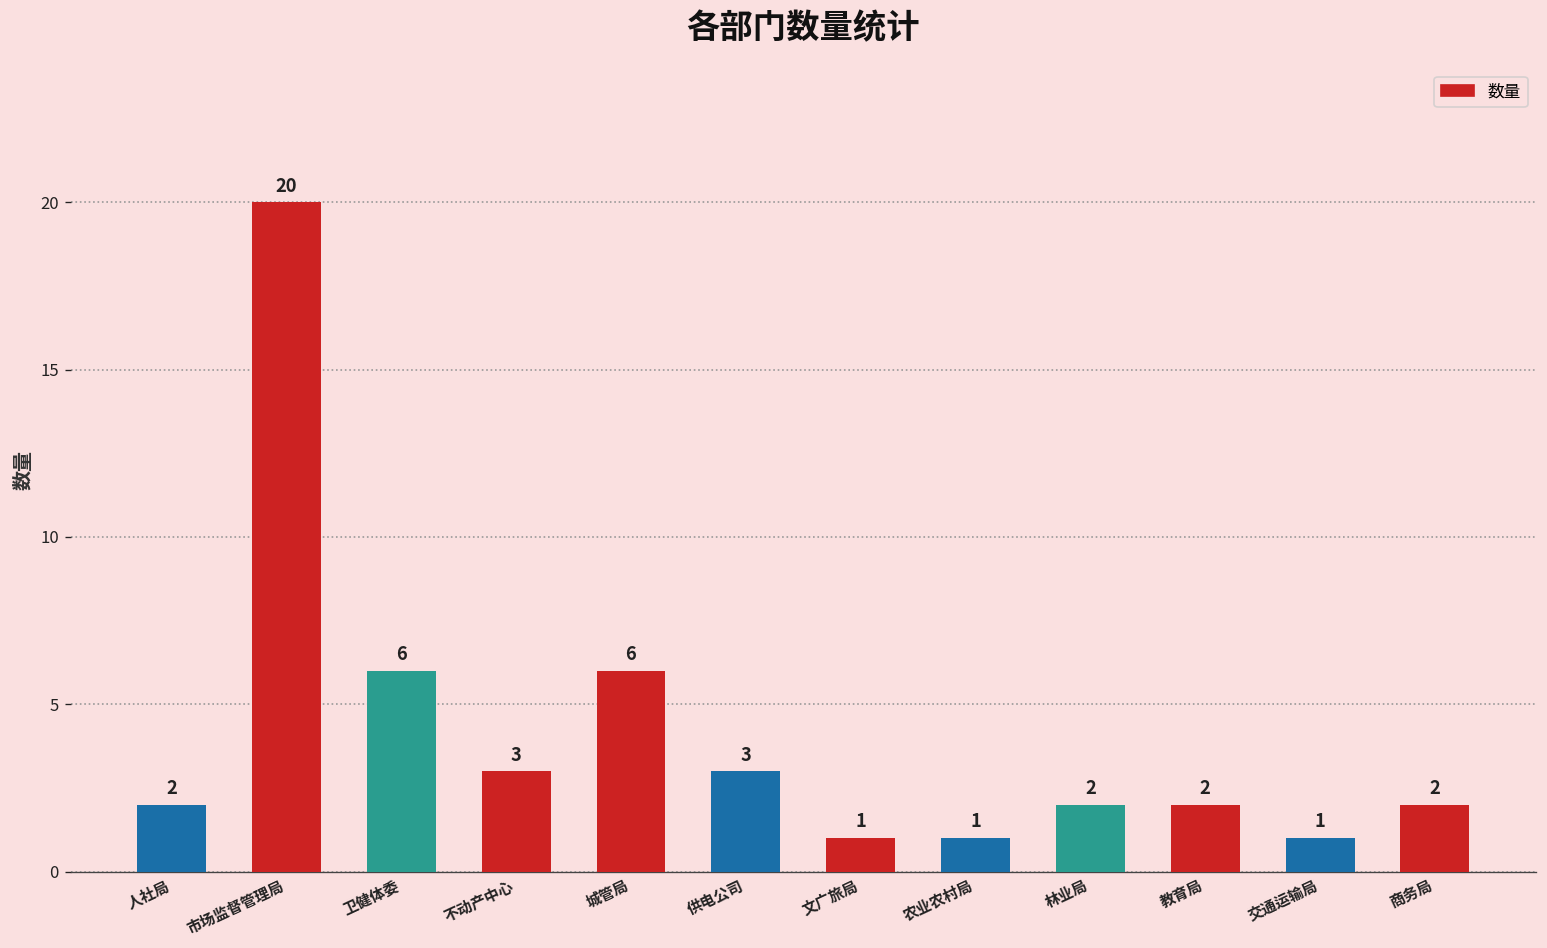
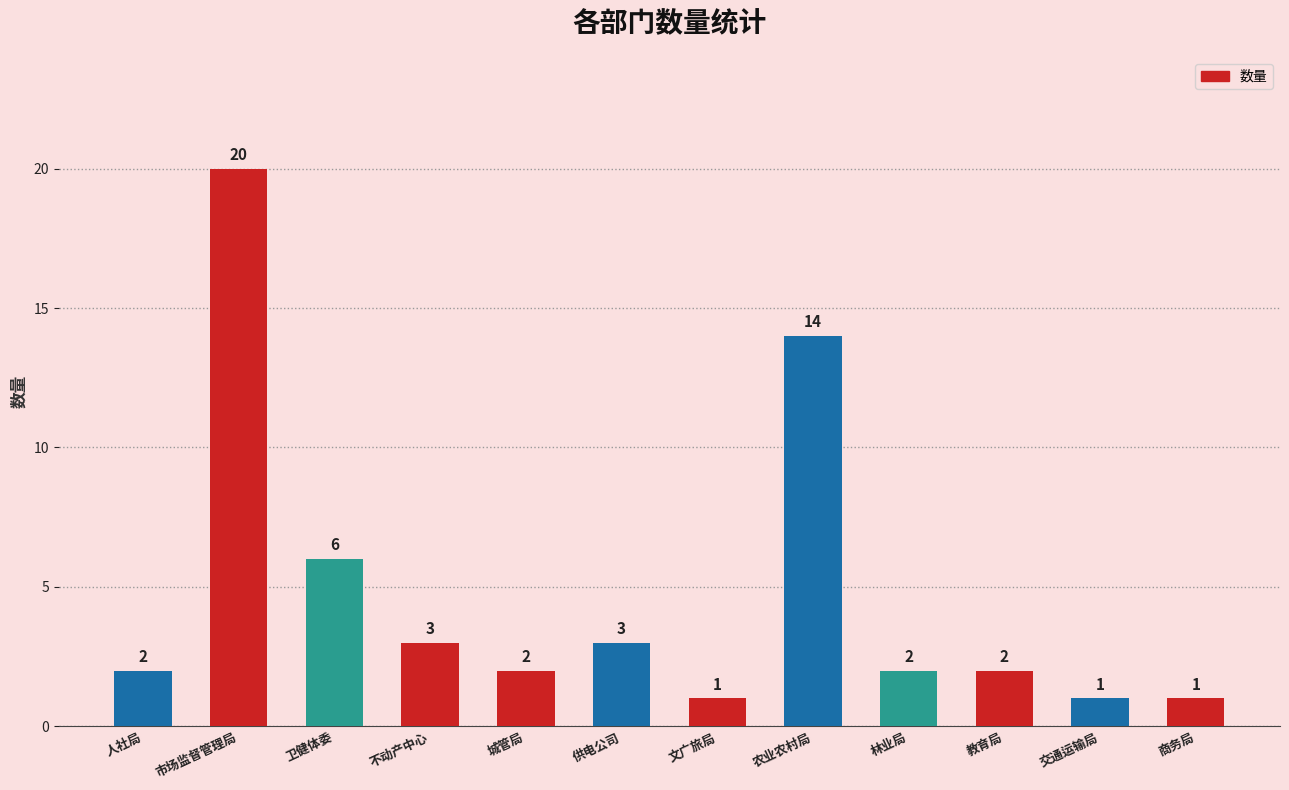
城管局: 6 -> 2
农业农村局: 1 -> 14
商务局: 2 -> 1
